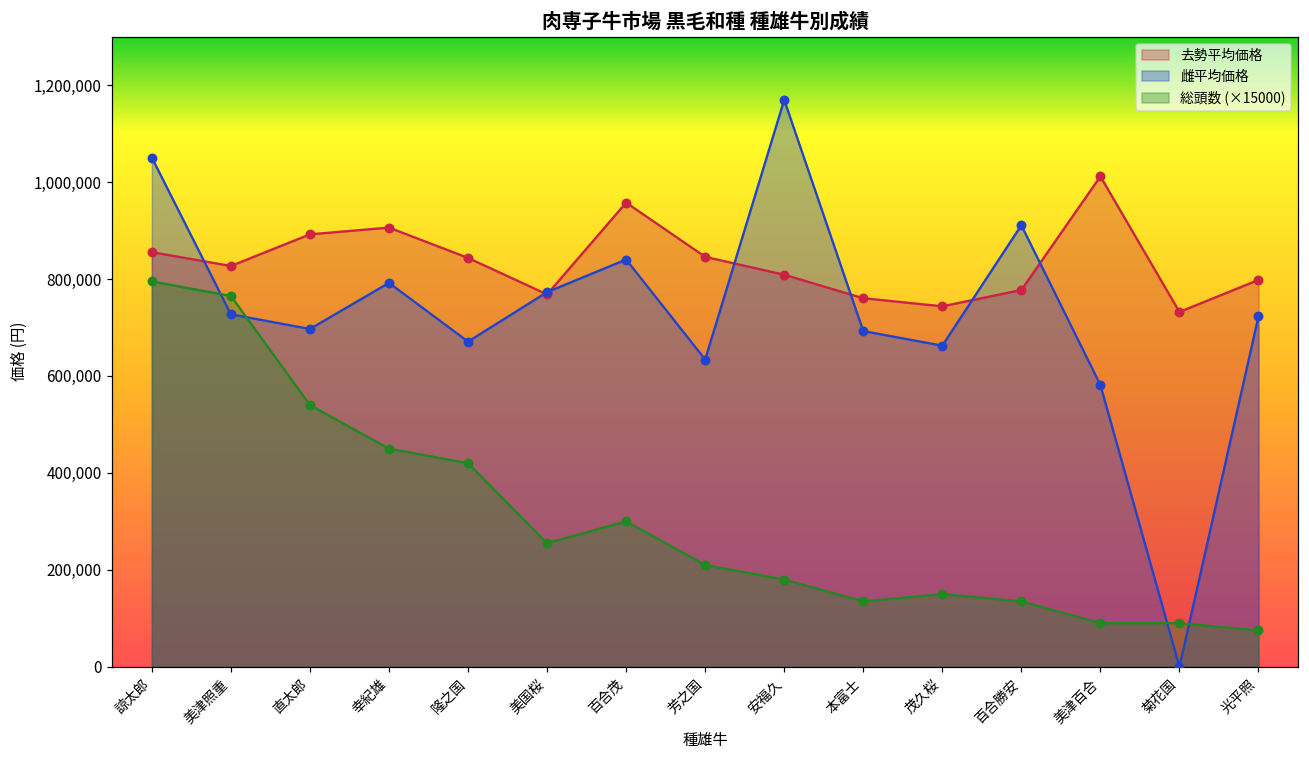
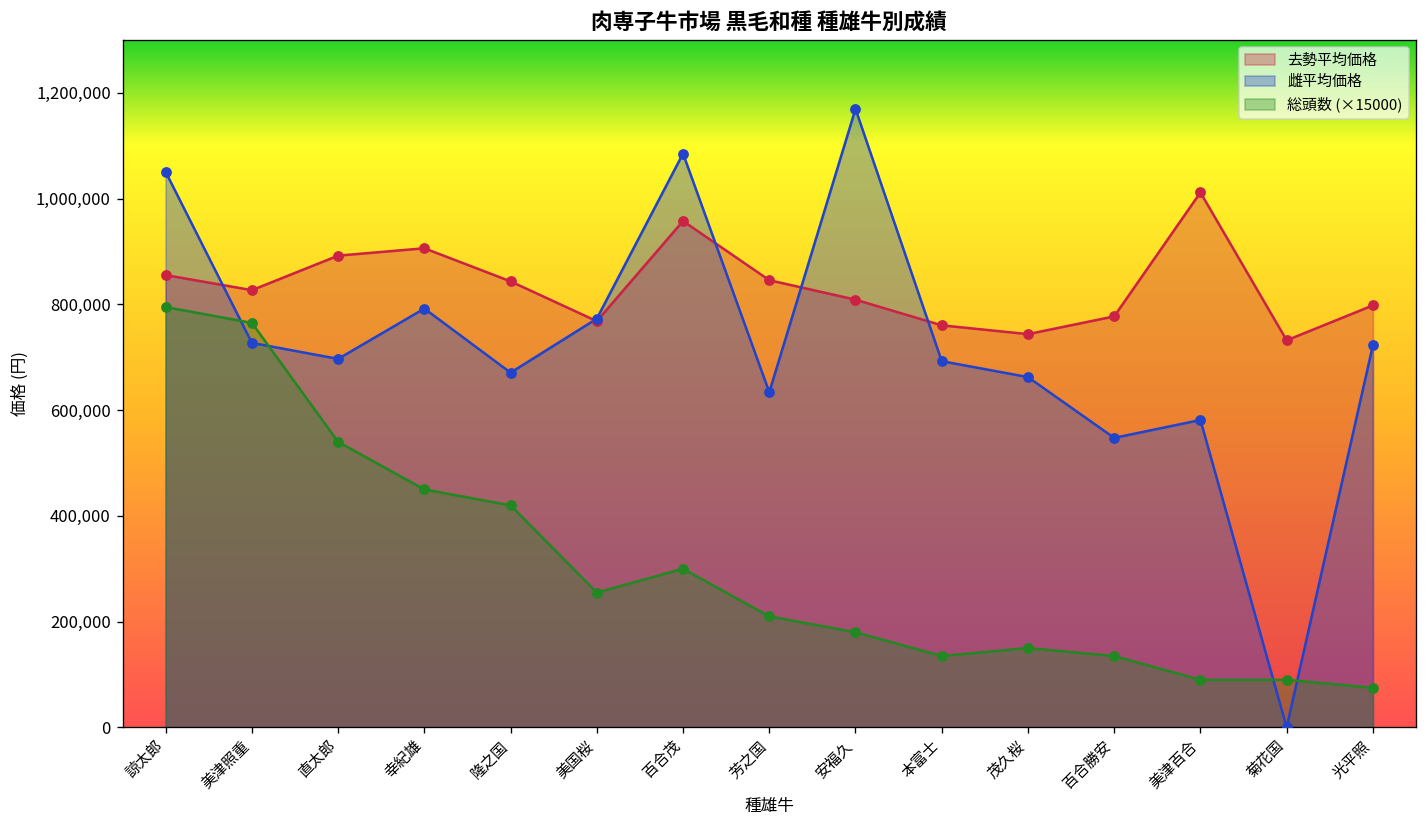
雌平均価格, 百合茂: 840,000 -> 1,090,000
雌平均価格, 百合勝安: 910,000 -> 550,000
